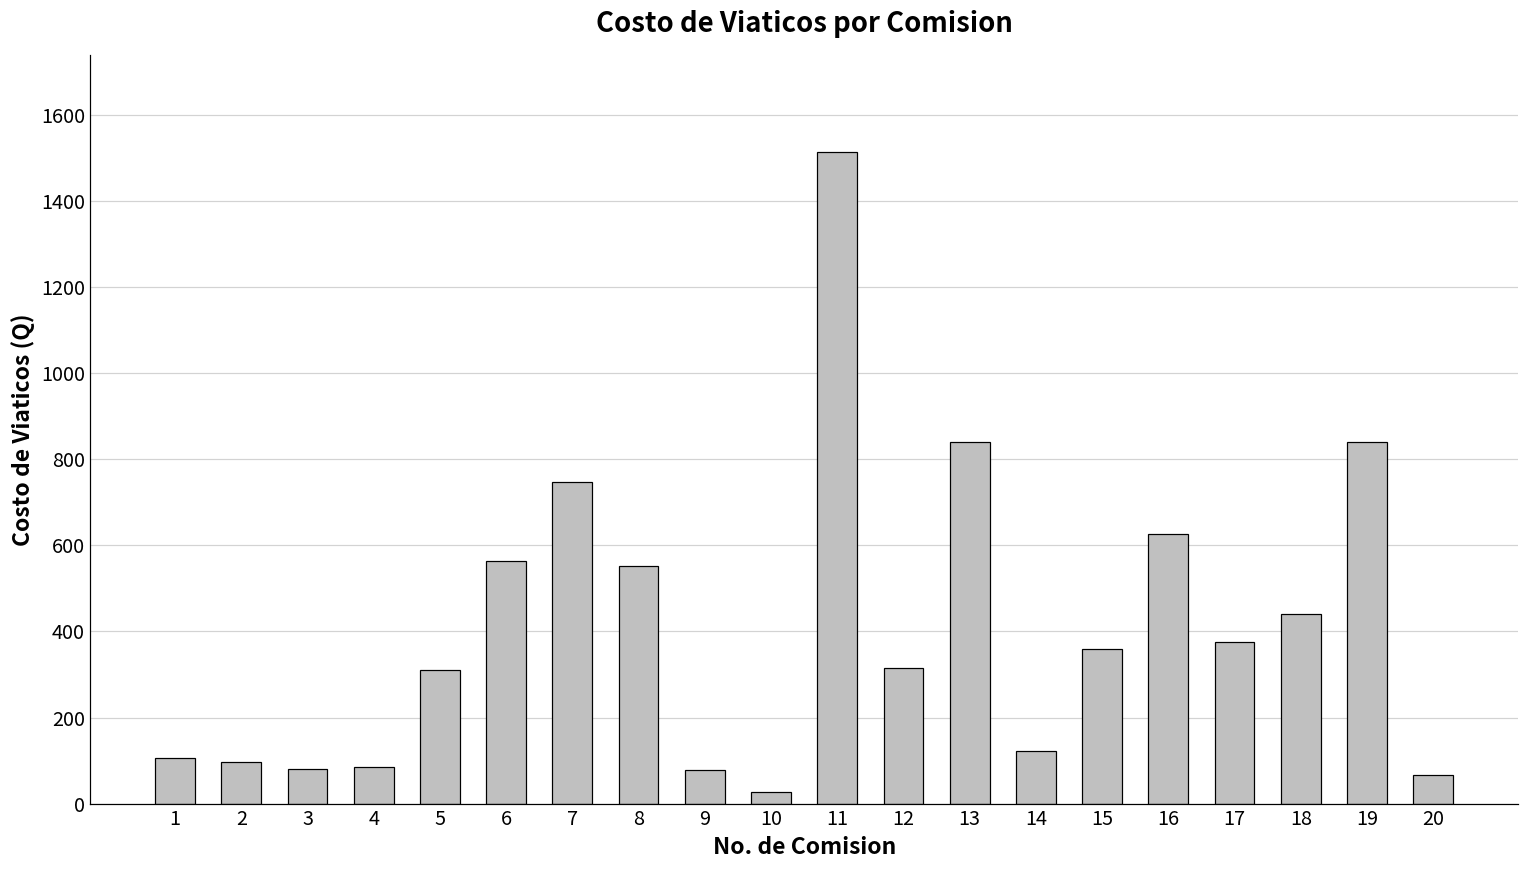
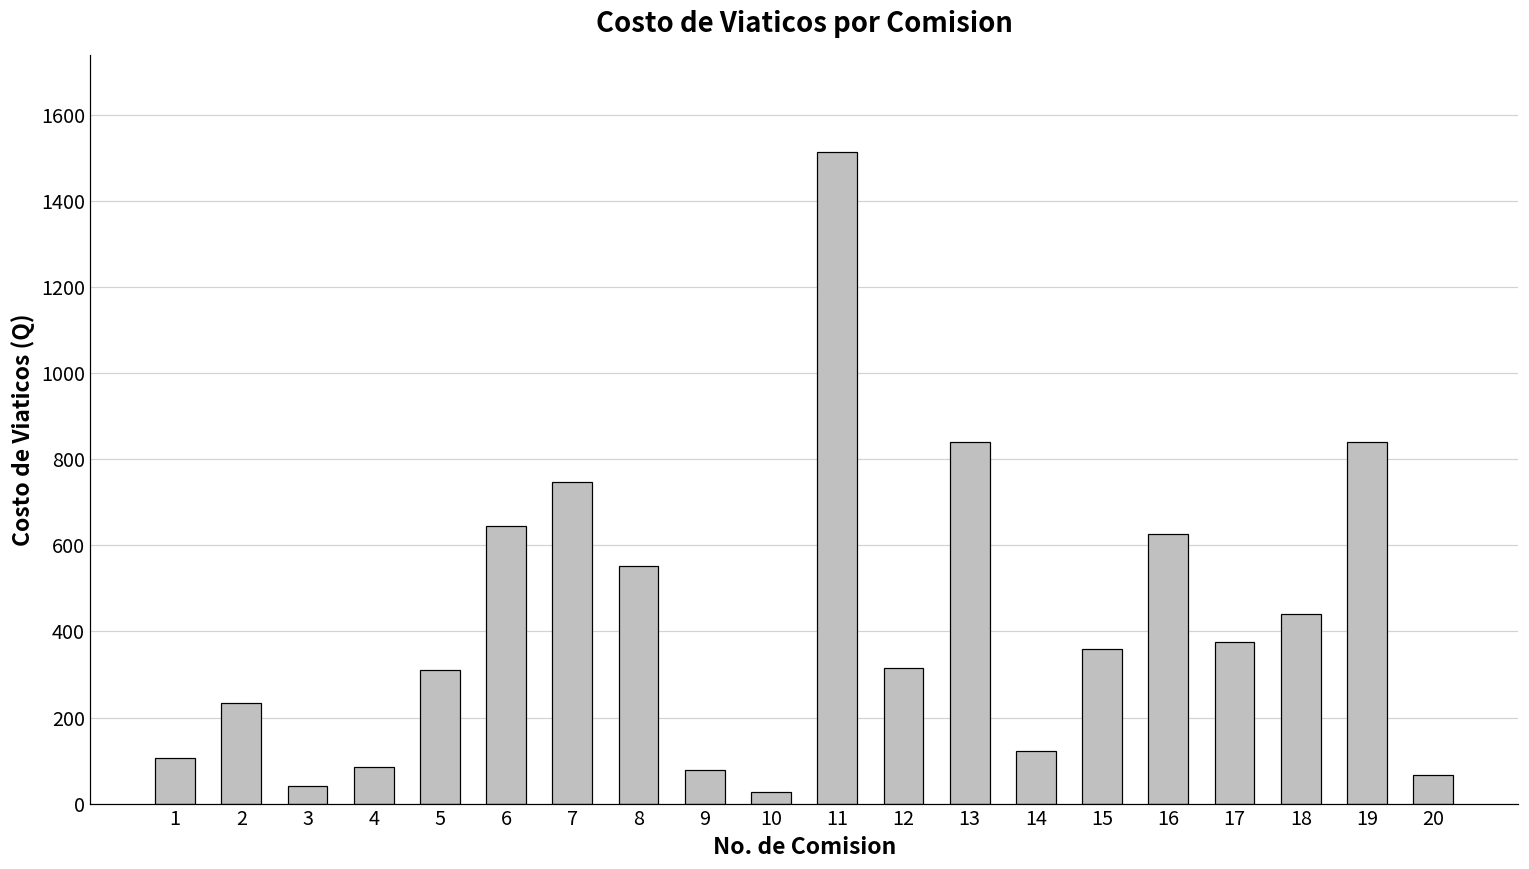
2: 100 -> 230
3: 80 -> 40
6: 560 -> 650
